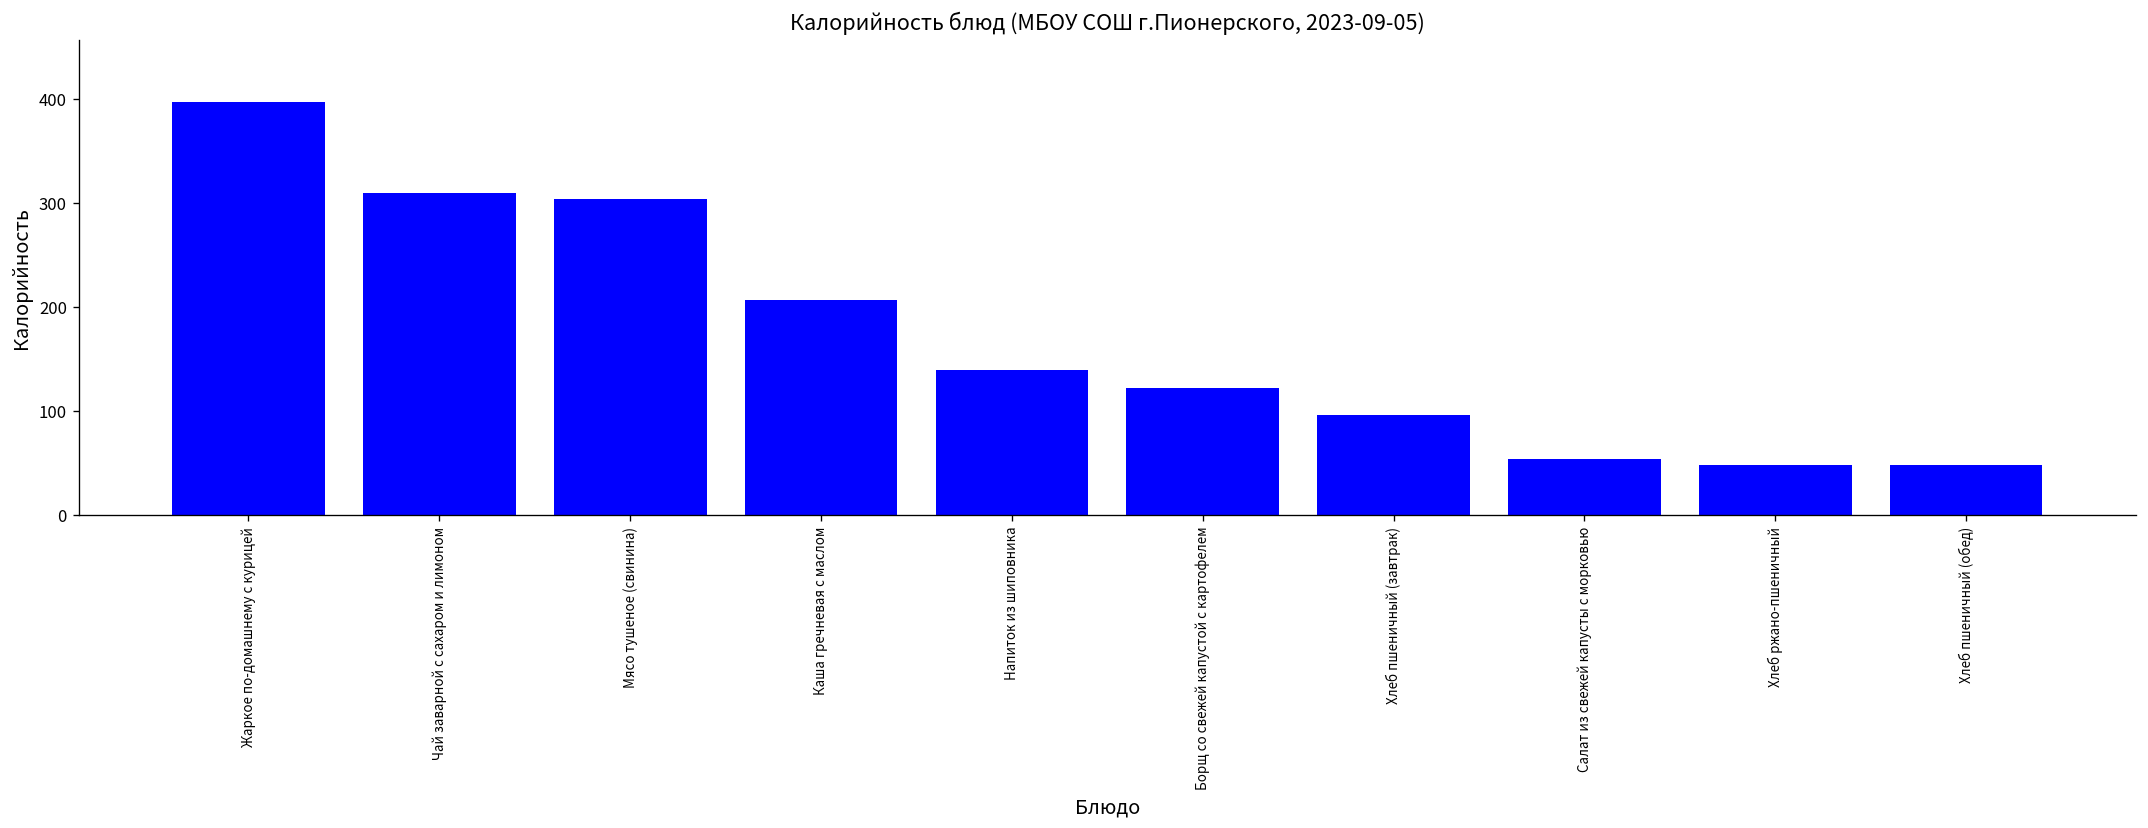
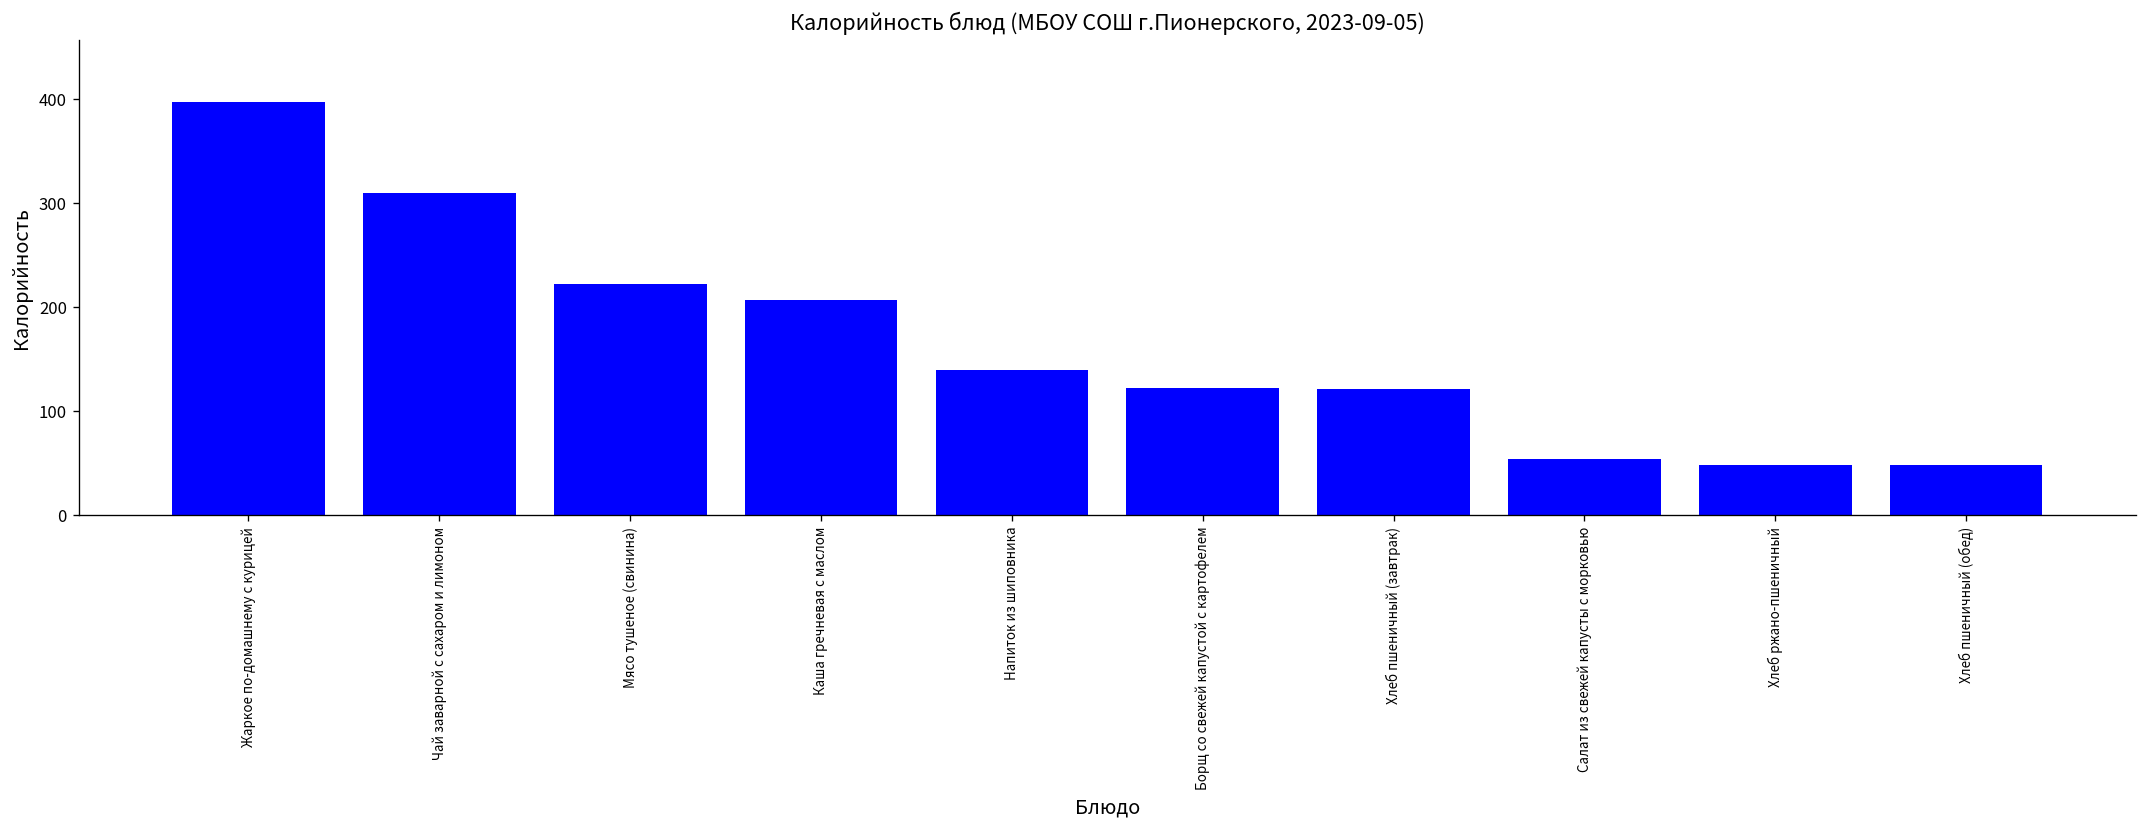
Мясо тушеное (свинина): 300 -> 220
Хлеб пшеничный (завтрак): 100 -> 120
